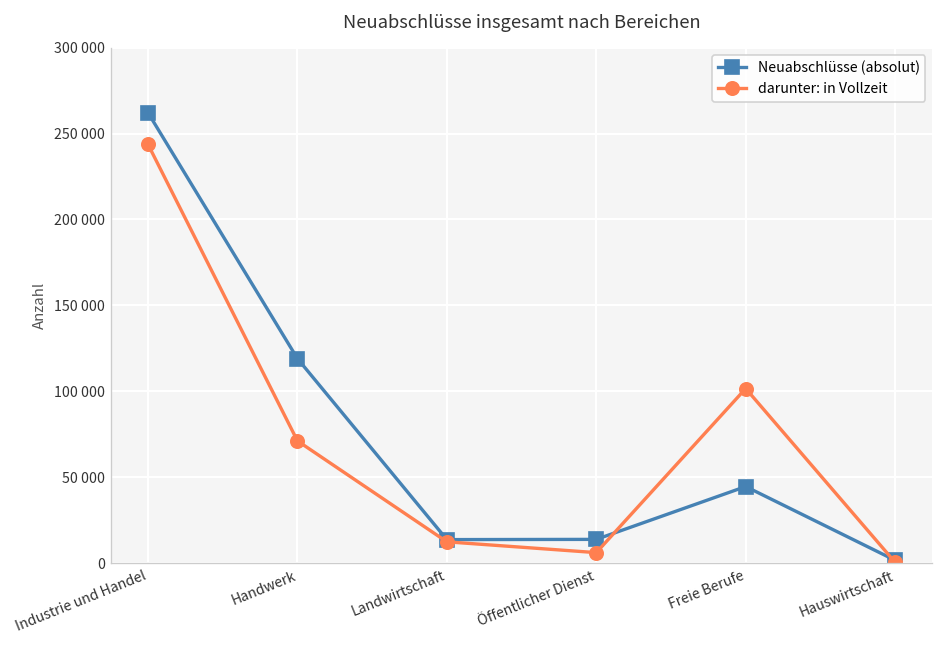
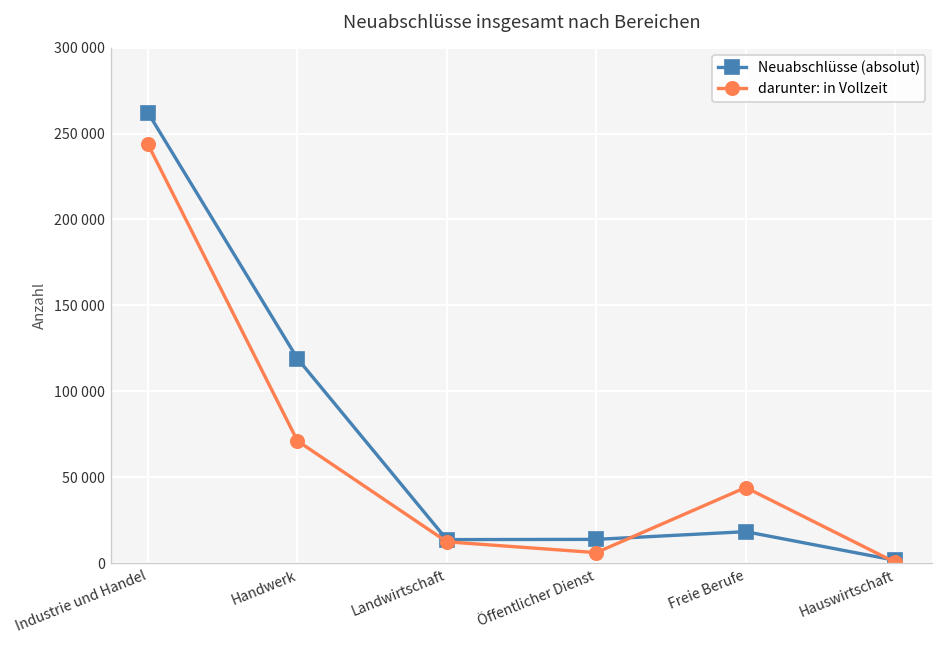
Neuabschlüsse (absolut), Freie Berufe: 45000 -> 18000
darunter: in Vollzeit, Freie Berufe: 102000 -> 44000
